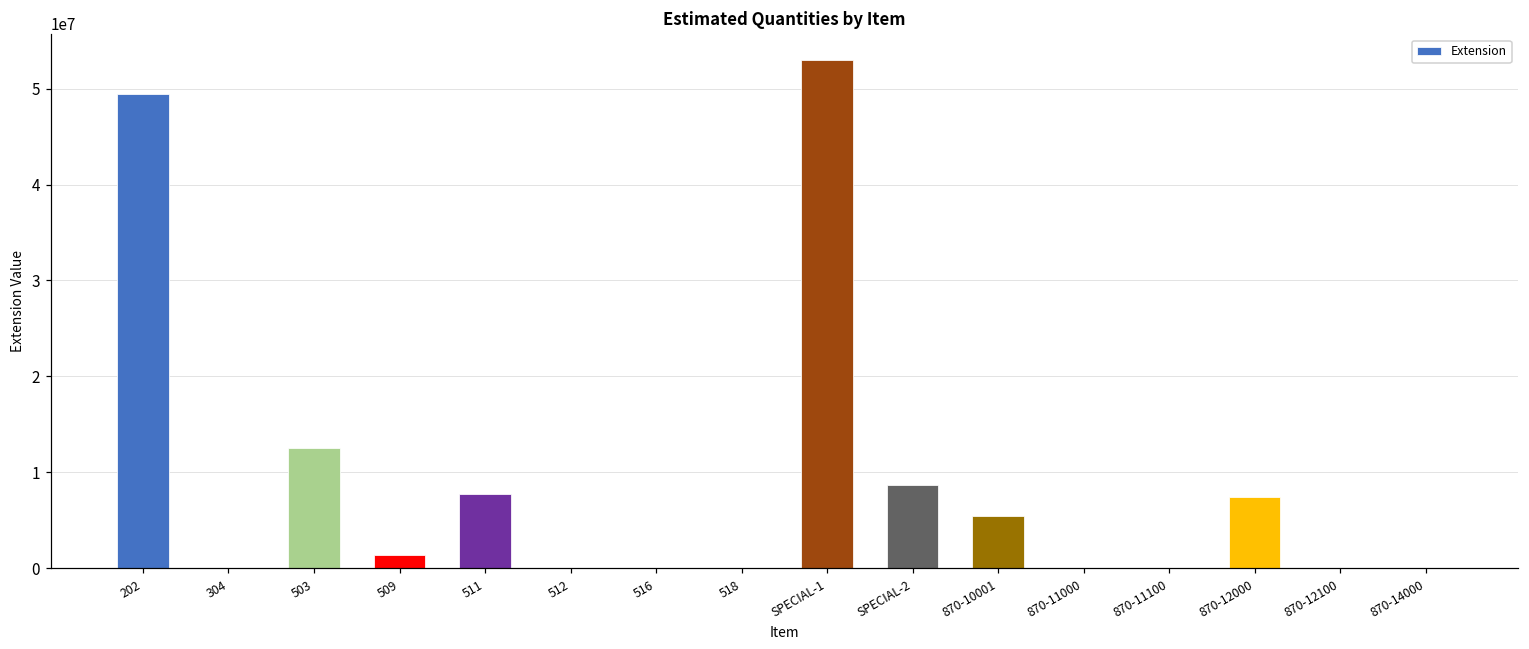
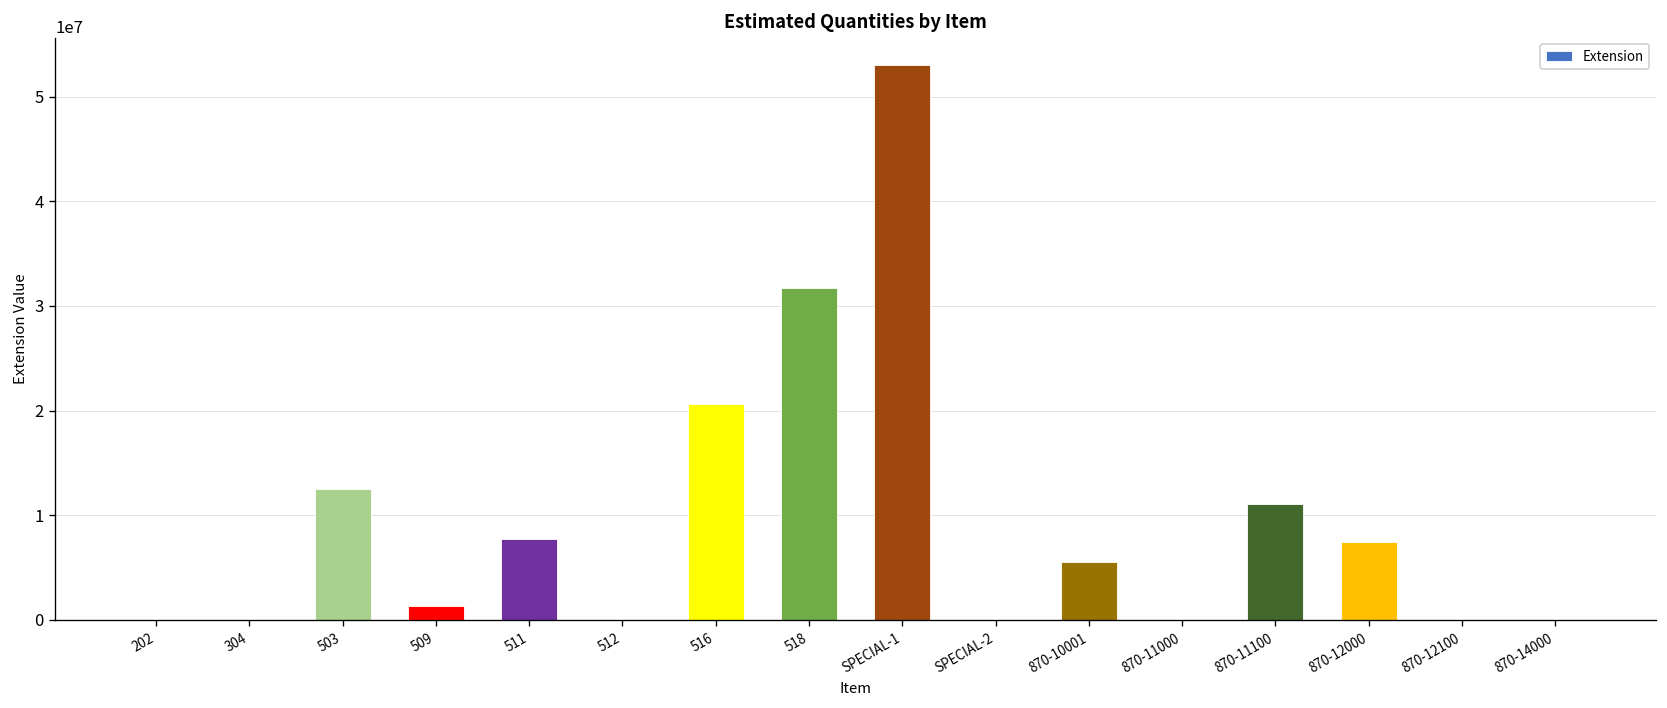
202: 49000000 -> 0
516: 0 -> 21000000
518: 0 -> 32000000
SPECIAL-2: 9000000 -> 0
870-11100: 0 -> 11000000
